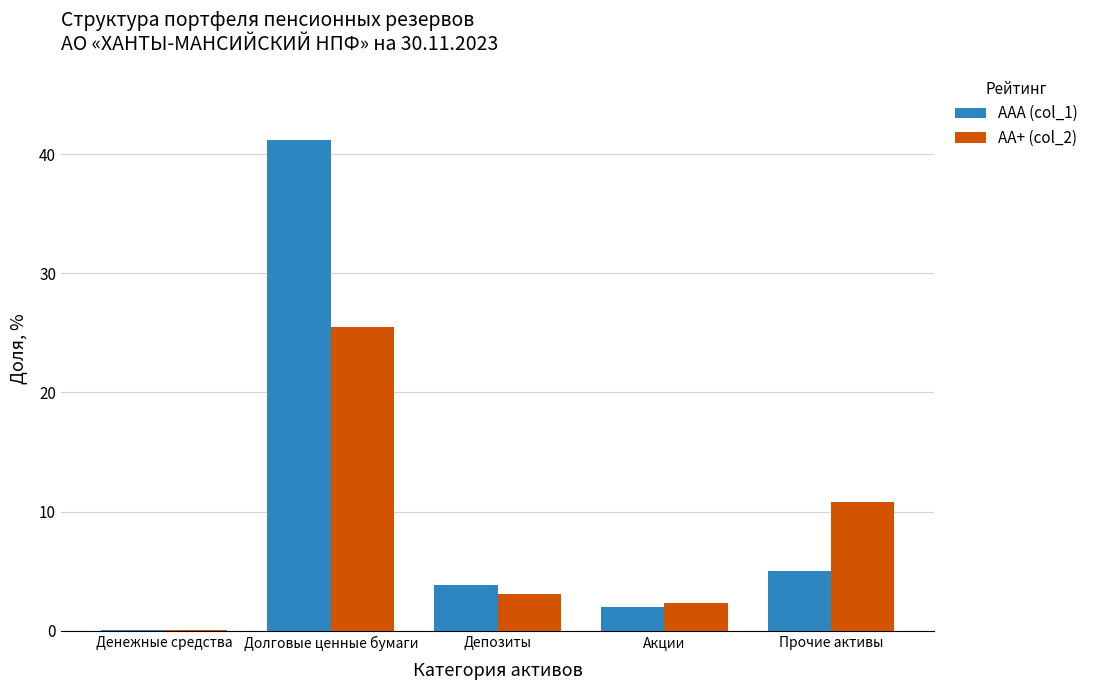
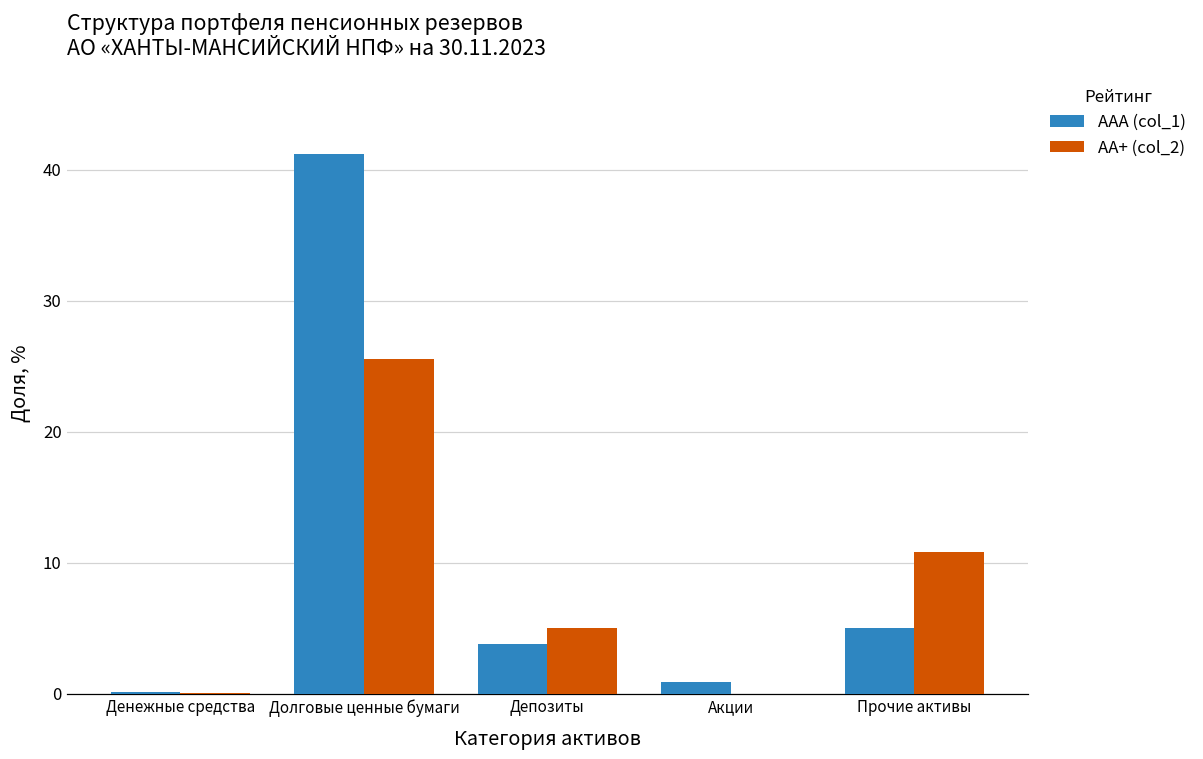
АА+ (col_2), Депозиты: 3.1 -> 5.0
ААА (col_1), Акции: 2.0 -> 0.9
АА+ (col_2), Акции: 2.3 -> 0.0
